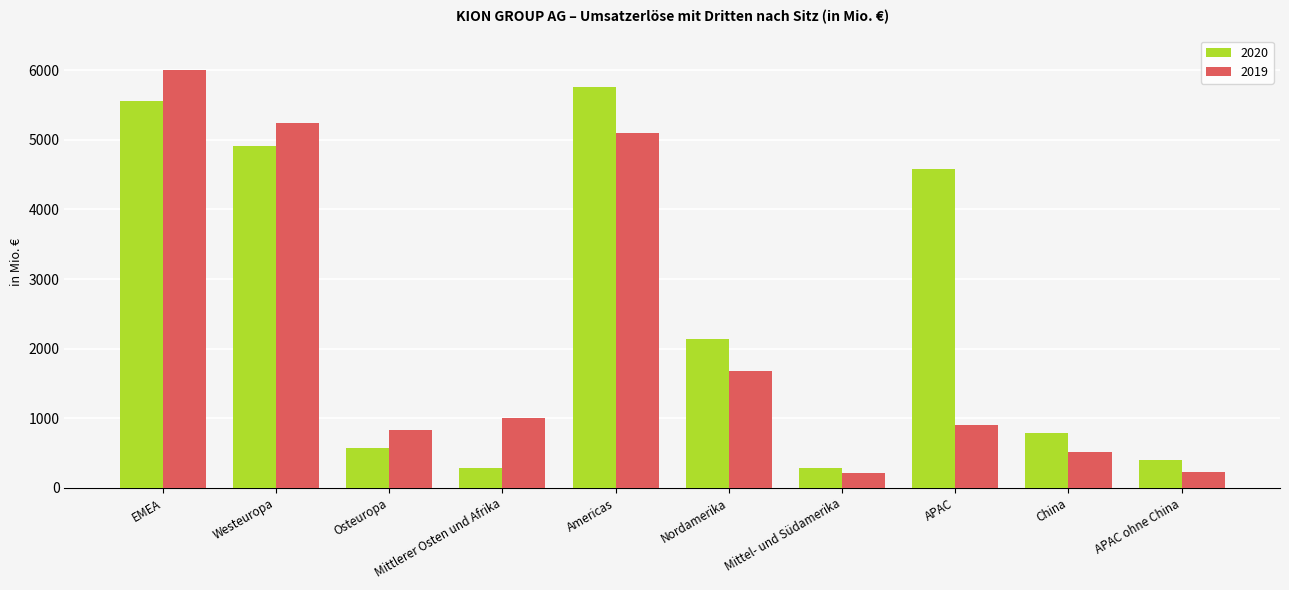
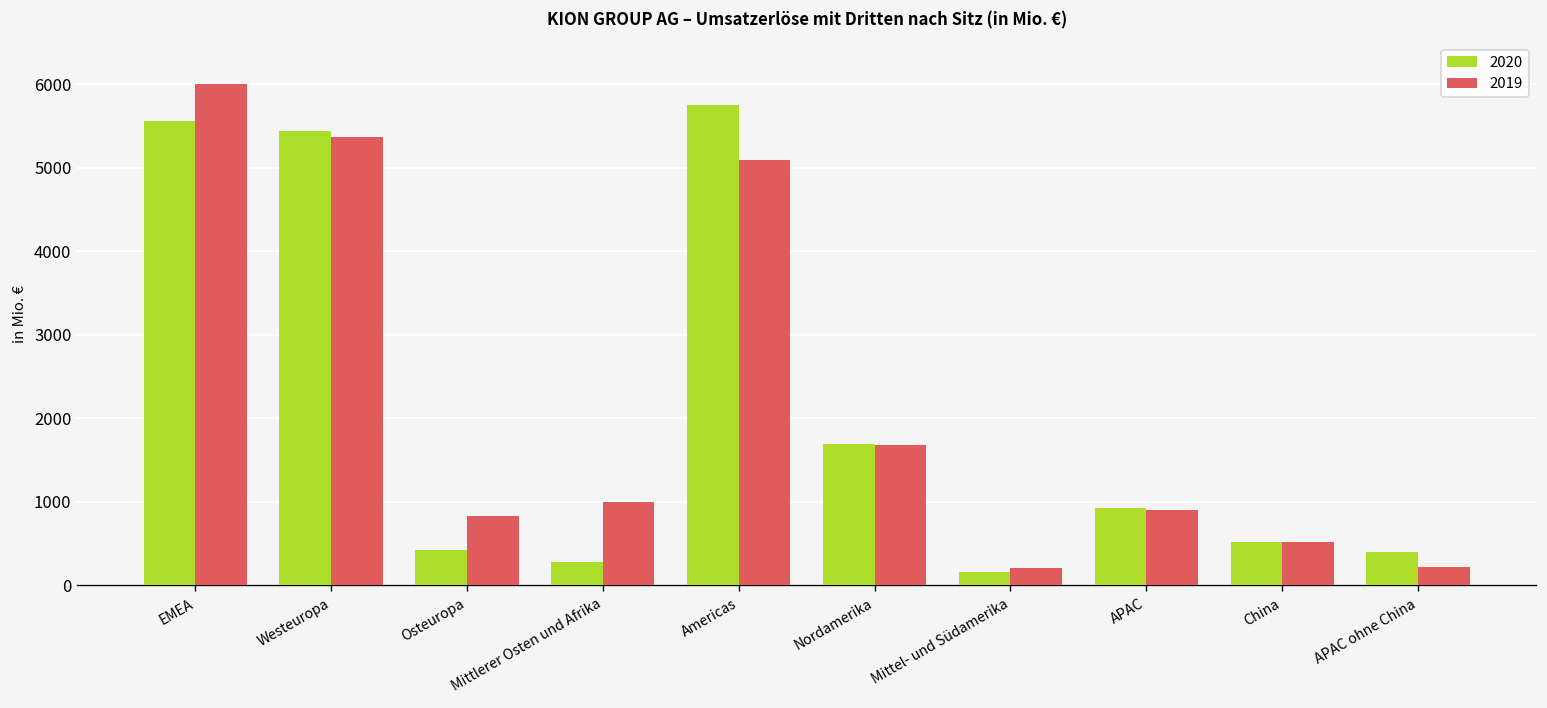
2020, Westeuropa: 4900 -> 5400
2019, Westeuropa: 5200 -> 5400
2020, Osteuropa: 600 -> 400
2020, Nordamerika: 2100 -> 1700
2020, Mittel- und Südamerika: 300 -> 200
2020, APAC: 4600 -> 900
2020, China: 800 -> 500
